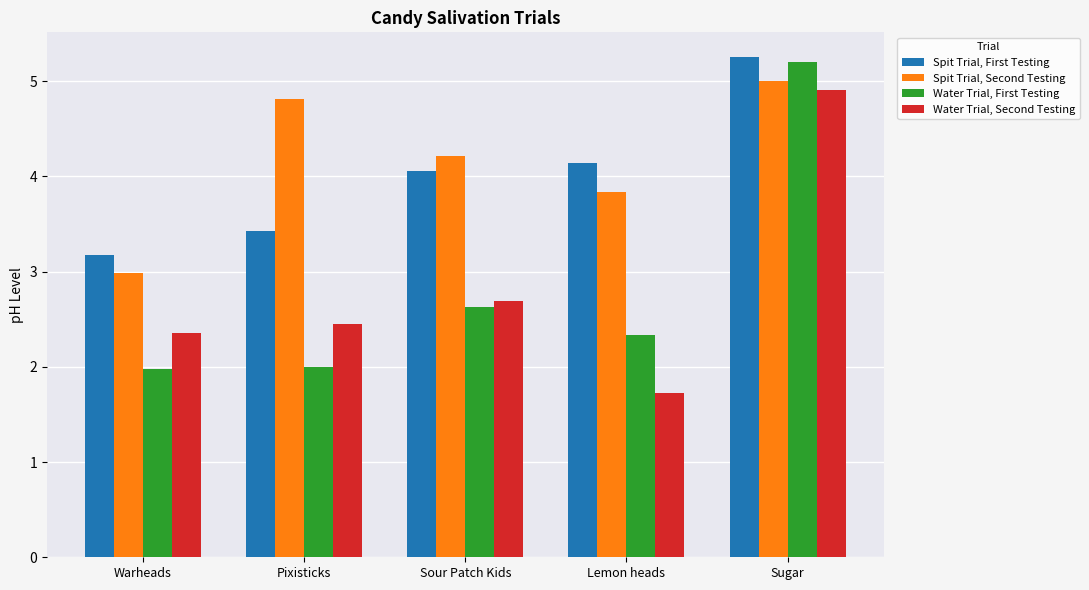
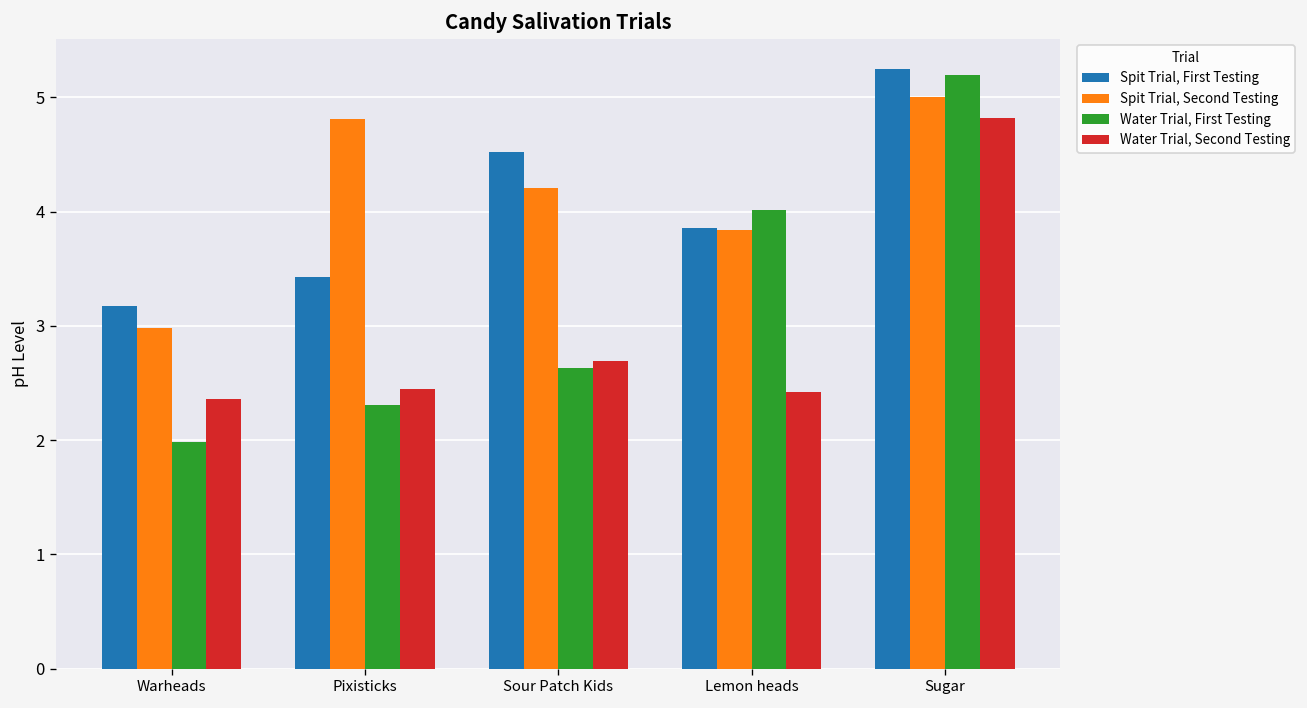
Water Trial, First Testing, Pixisticks: 2.0 -> 2.3
Spit Trial, First Testing, Sour Patch Kids: 4.1 -> 4.5
Spit Trial, First Testing, Lemon heads: 4.1 -> 3.9
Water Trial, First Testing, Lemon heads: 2.3 -> 4.0
Water Trial, Second Testing, Lemon heads: 1.7 -> 2.4
Water Trial, Second Testing, Sugar: 4.9 -> 4.8
